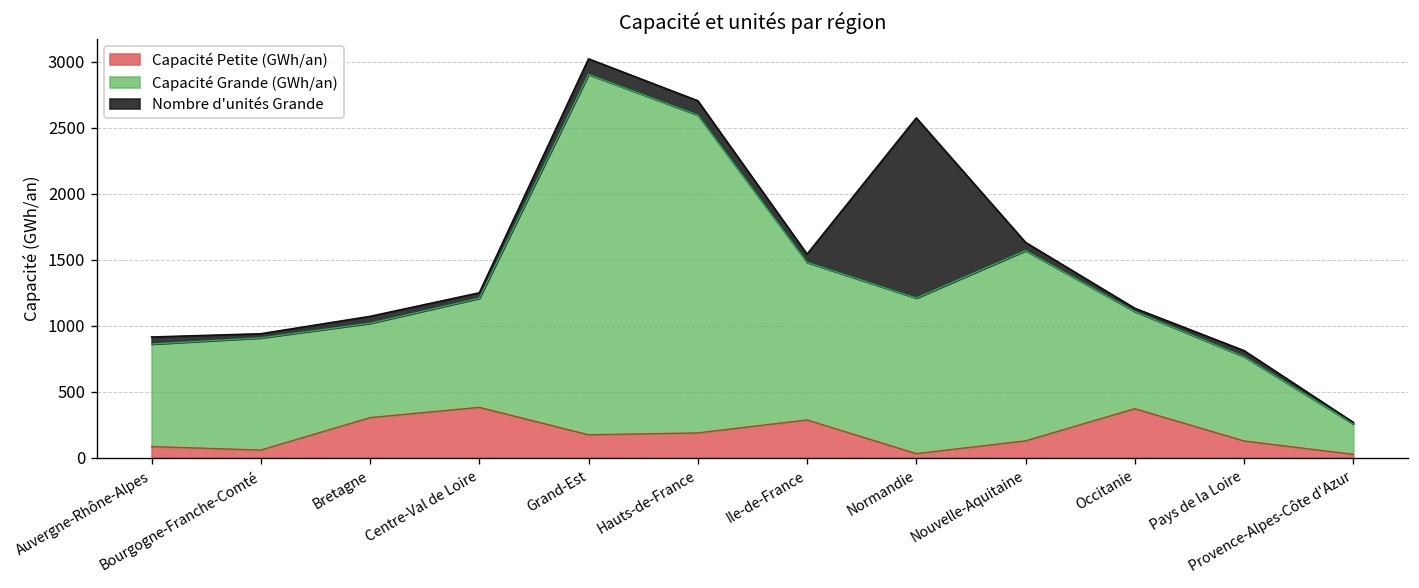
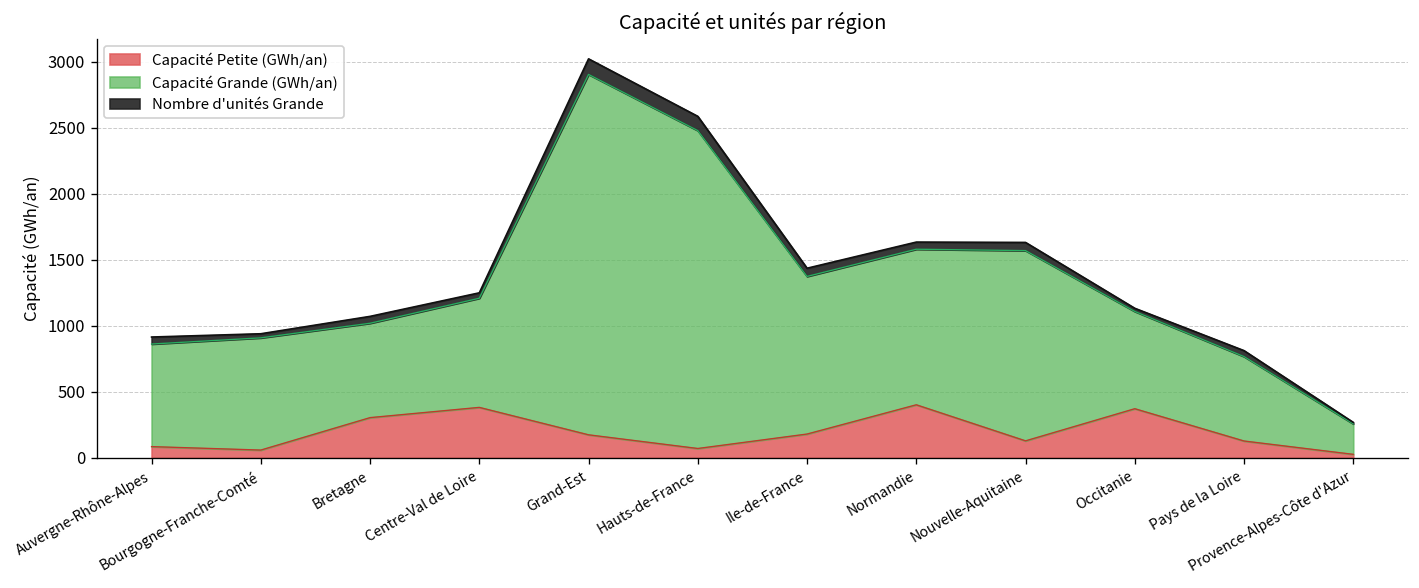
Capacité Petite (GWh/an), Hauts-de-France: 190 -> 70
Capacité Petite (GWh/an), Ile-de-France: 290 -> 180
Capacité Petite (GWh/an), Normandie: 30 -> 400
Nombre d'unités Grande, Normandie: 1360 -> 50
